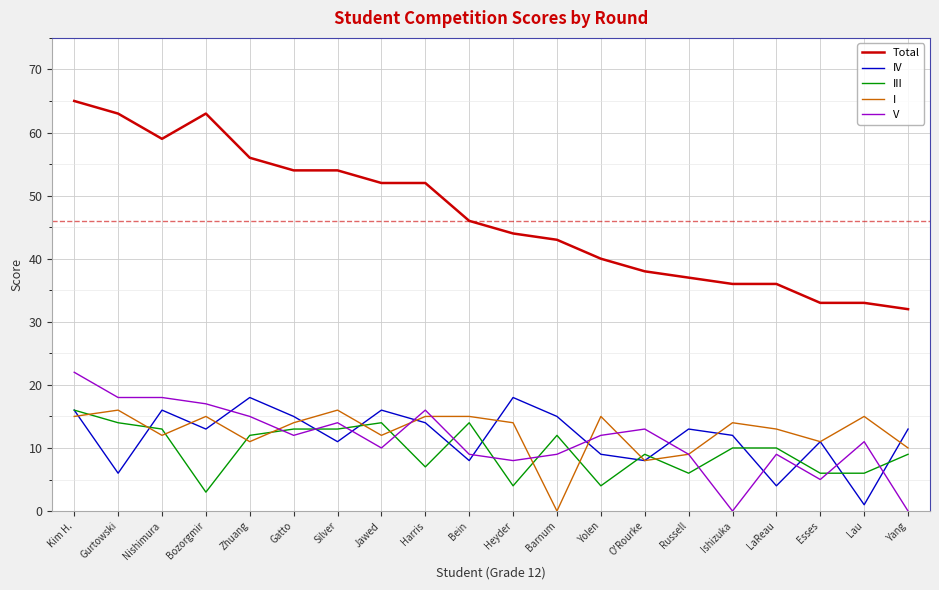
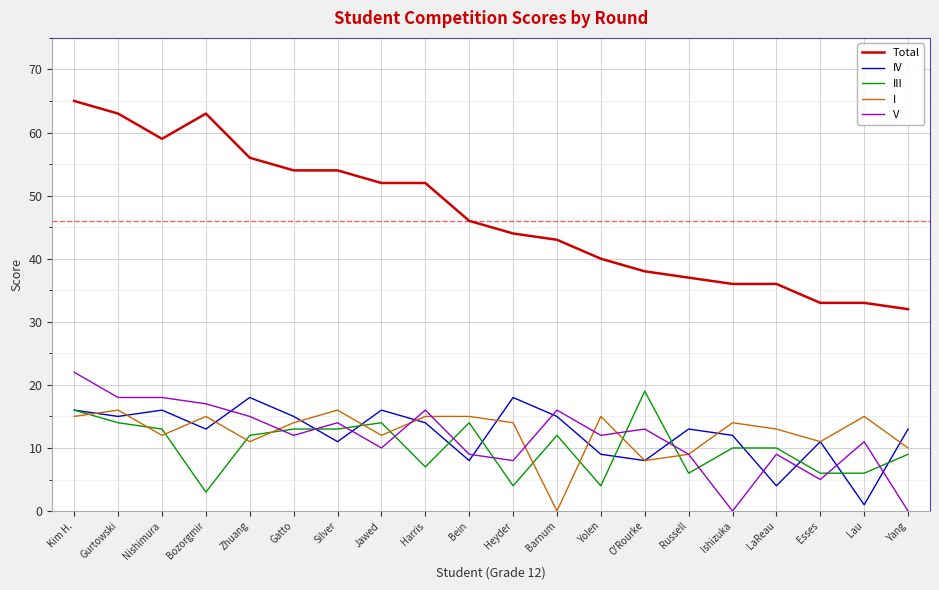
IV, Gurtowski: 6 -> 15
V, Barnum: 9 -> 16
III, O'Rourke: 9 -> 19
